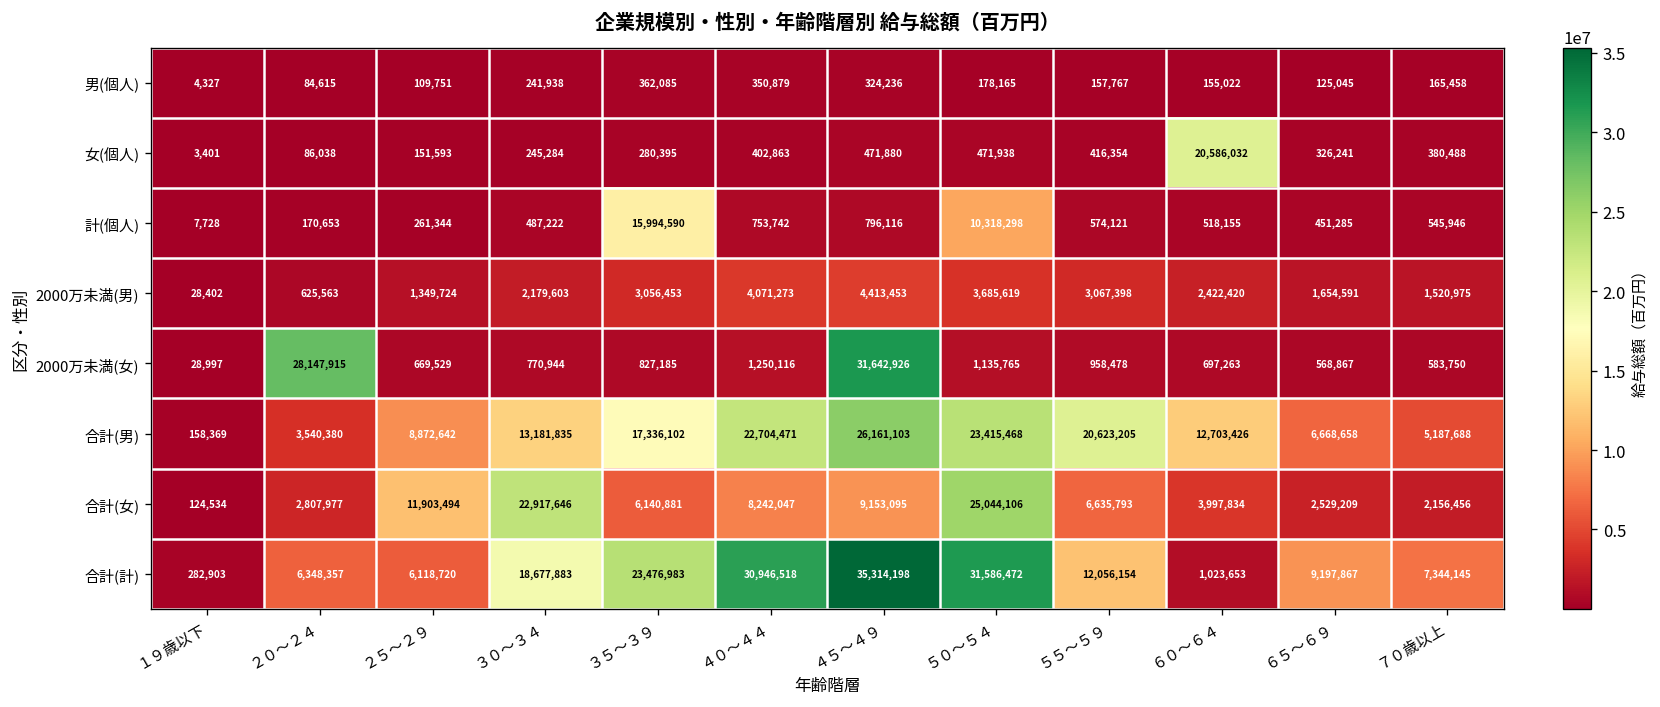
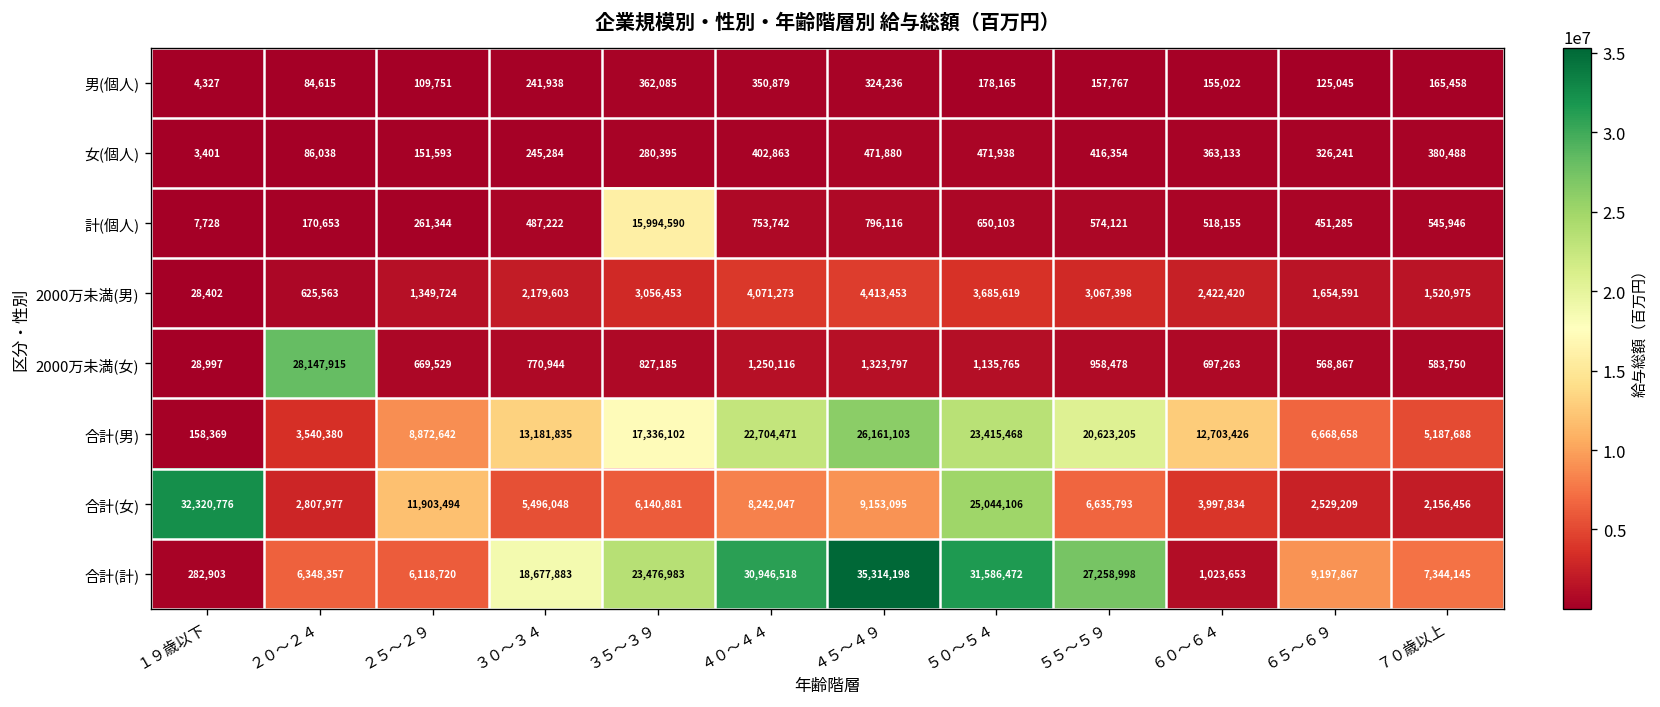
女(個人), ６０～６４: 20,586,032 -> 363,133
計(個人), ５０～５４: 10,318,298 -> 650,103
2000万未満(女), ４５～４９: 31,642,926 -> 1,323,797
合計(女), １９歳以下: 124,534 -> 32,320,776
合計(女), ３０～３４: 22,917,646 -> 5,496,048
合計(計), ５５～５９: 12,056,154 -> 27,258,998
